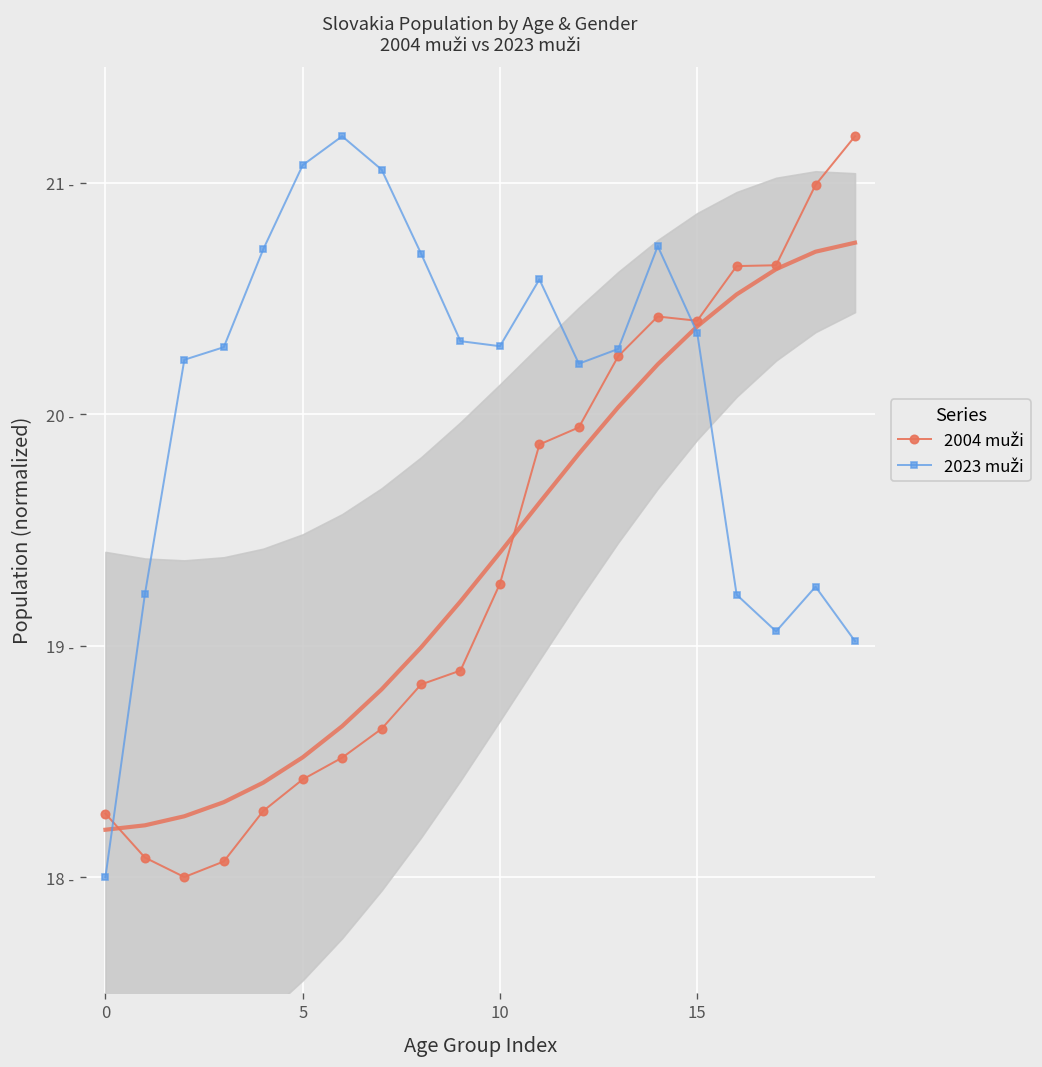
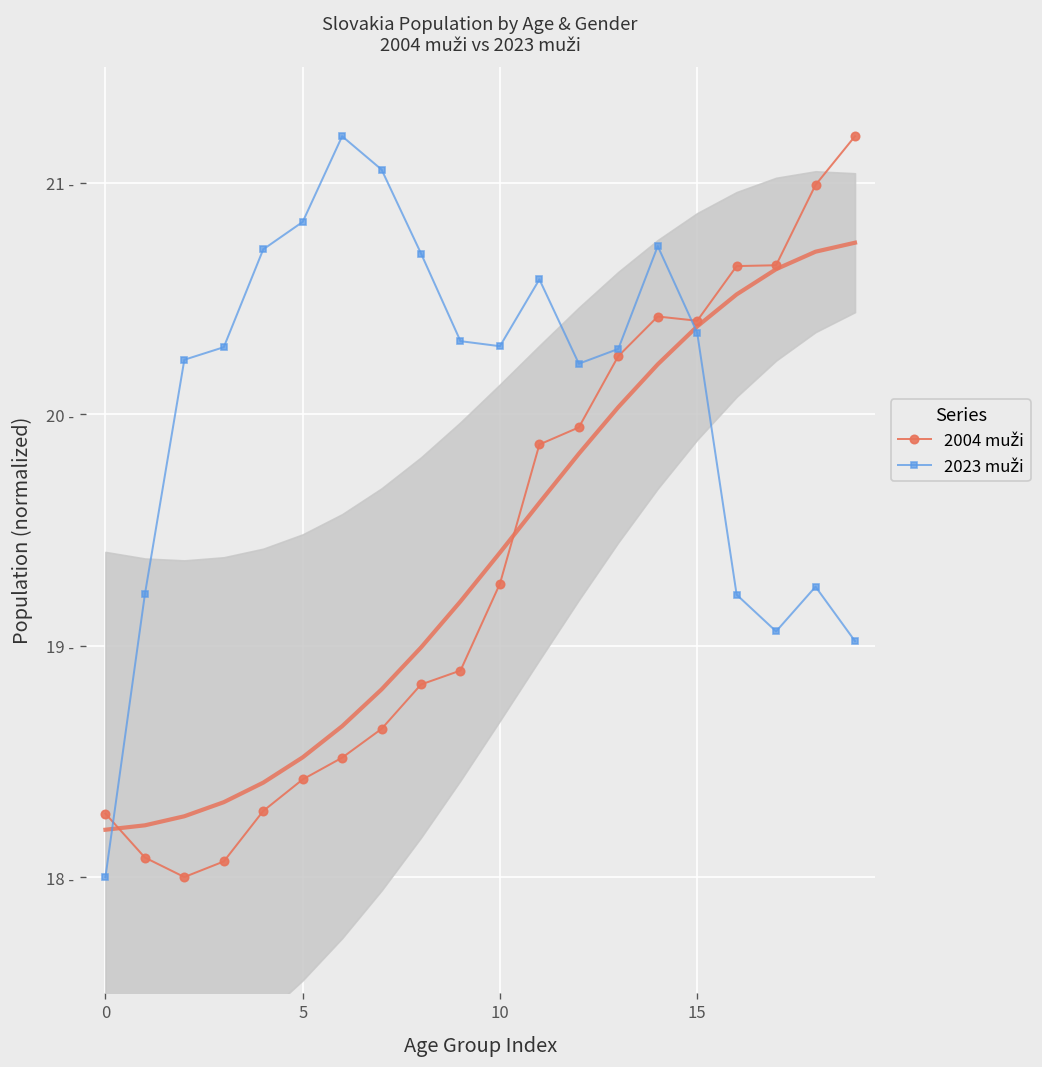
2023 muži, 5: 21.08 - -> 20.83 -
